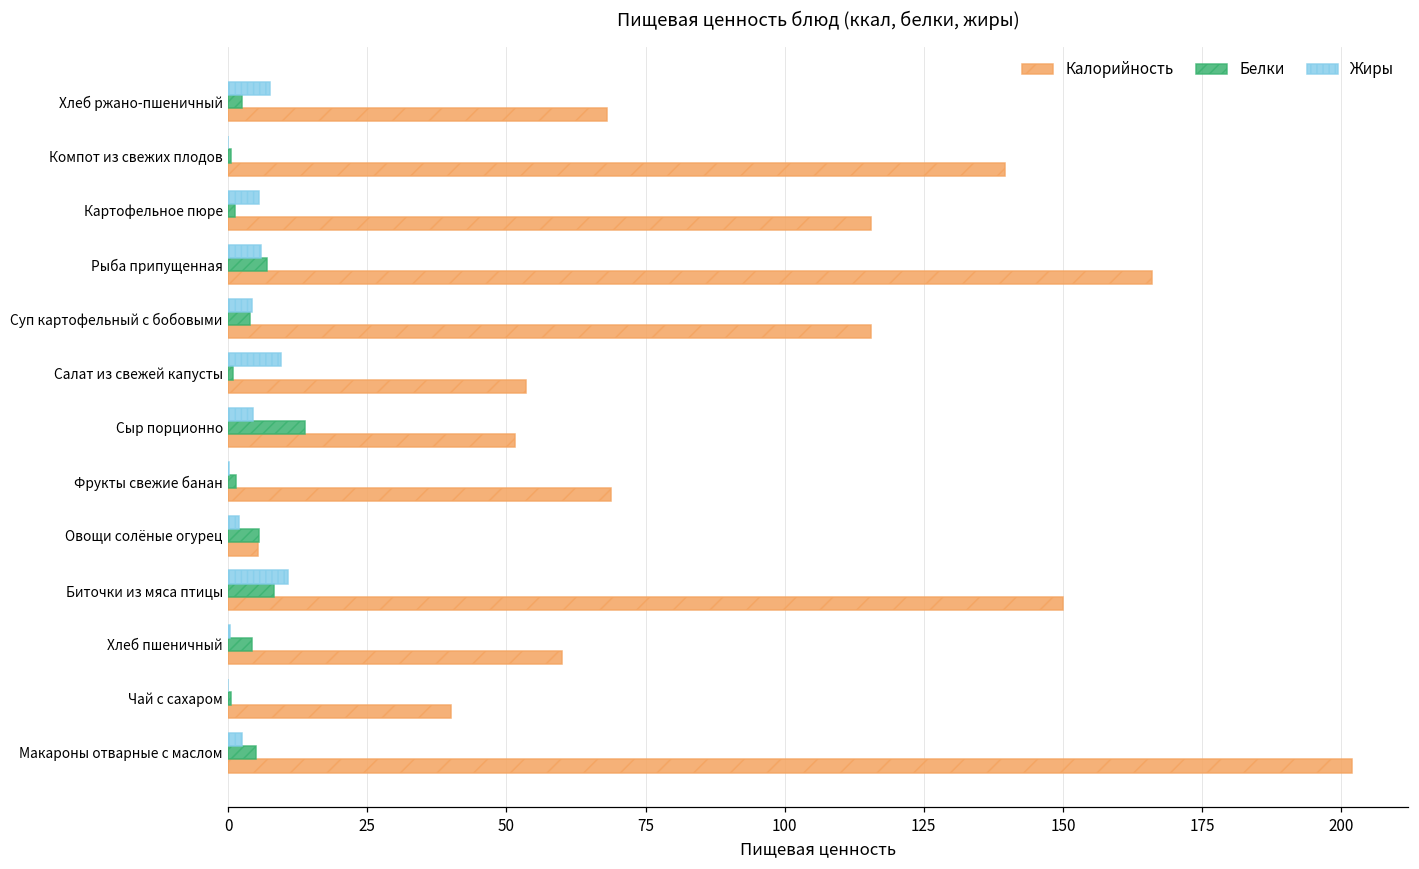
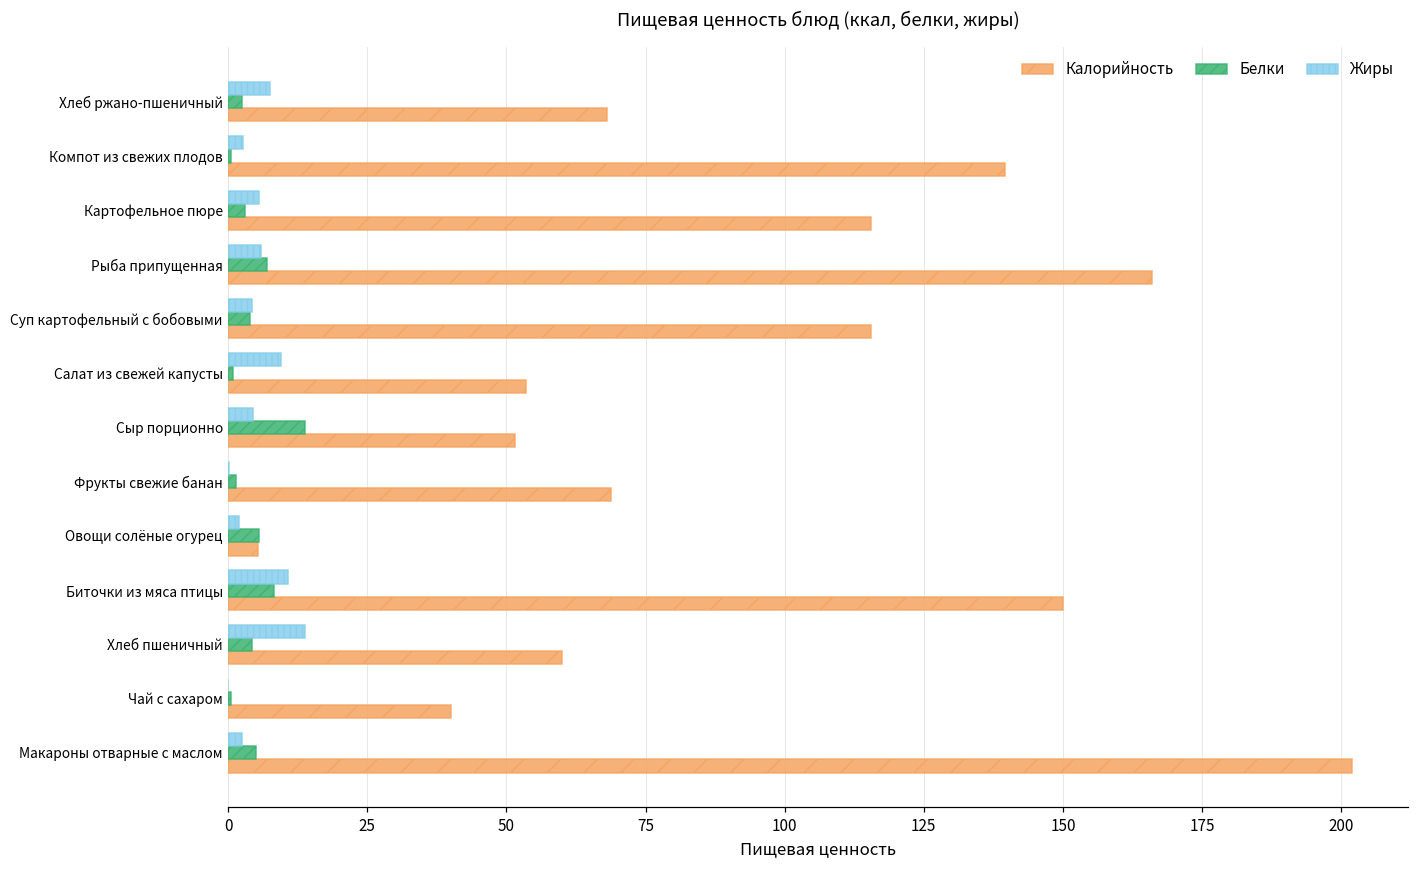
Жиры, Компот из свежих плодов: 0 -> 3
Белки, Картофельное пюре: 1 -> 3
Жиры, Хлеб пшеничный: 0 -> 14
